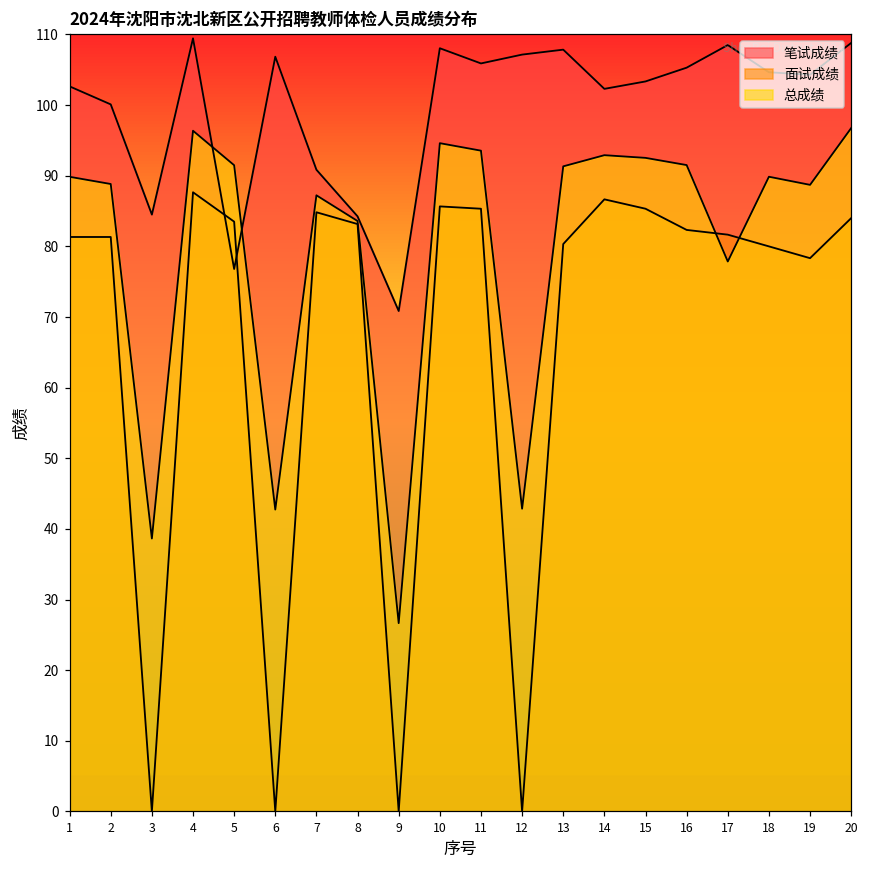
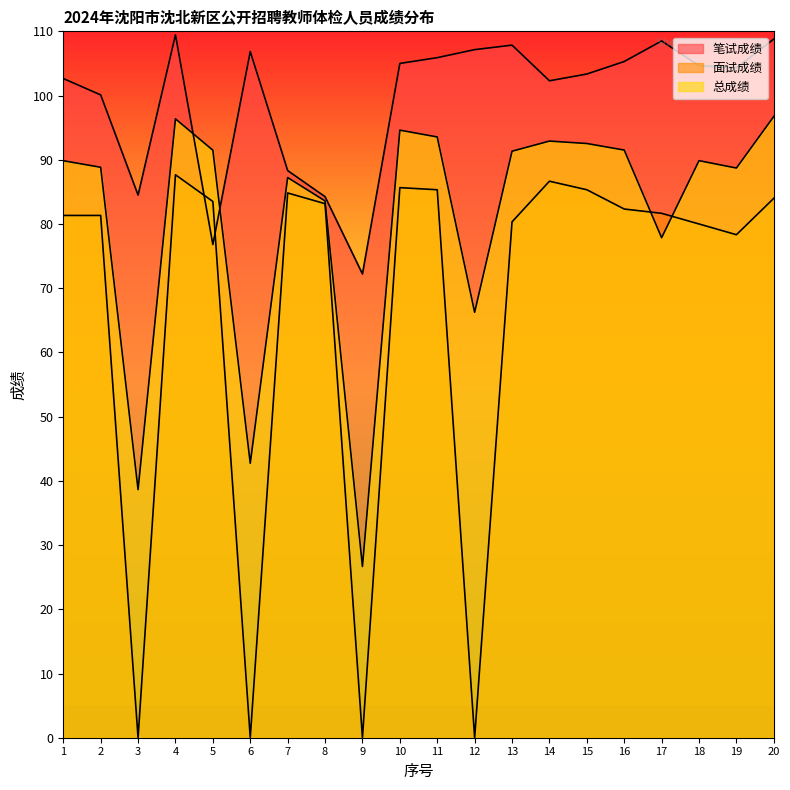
笔试成绩, 7: 91 -> 88
笔试成绩, 9: 71 -> 72
笔试成绩, 10: 108 -> 105
总成绩, 12: 43 -> 66
